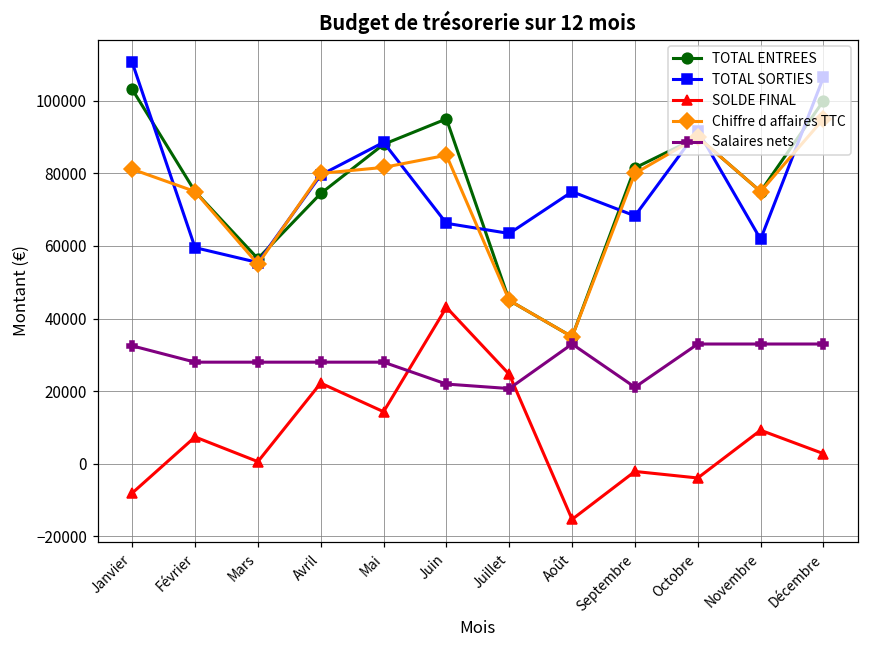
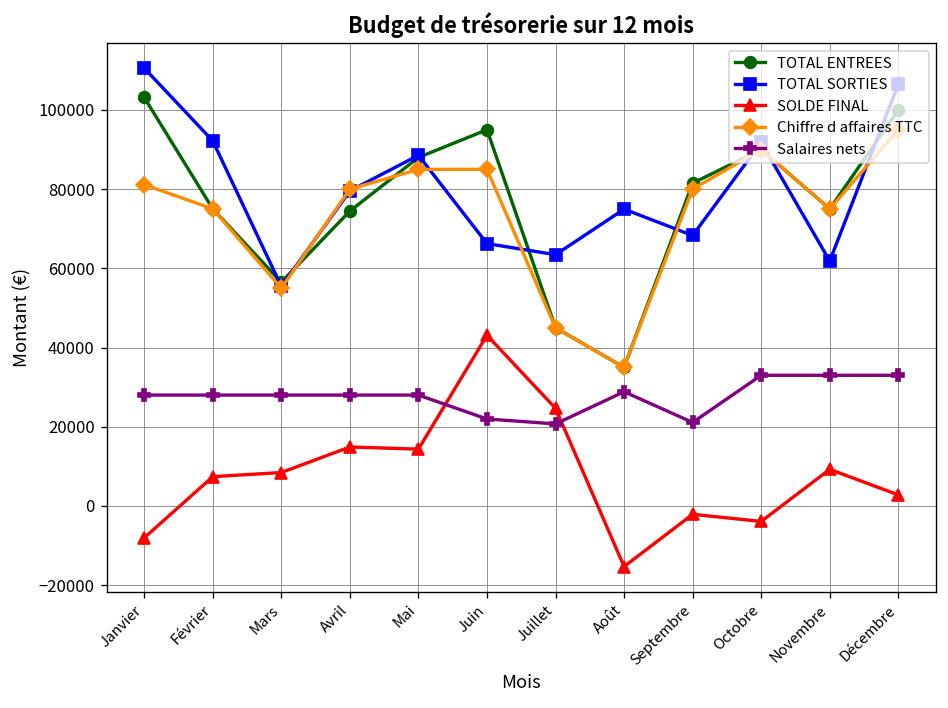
Salaires nets, Janvier: 32000 -> 28000
TOTAL SORTIES, Février: 60000 -> 92000
SOLDE FINAL, Mars: 1000 -> 8000
SOLDE FINAL, Avril: 22000 -> 15000
Chiffre d affaires TTC, Mai: 82000 -> 85000
Salaires nets, Août: 33000 -> 29000
